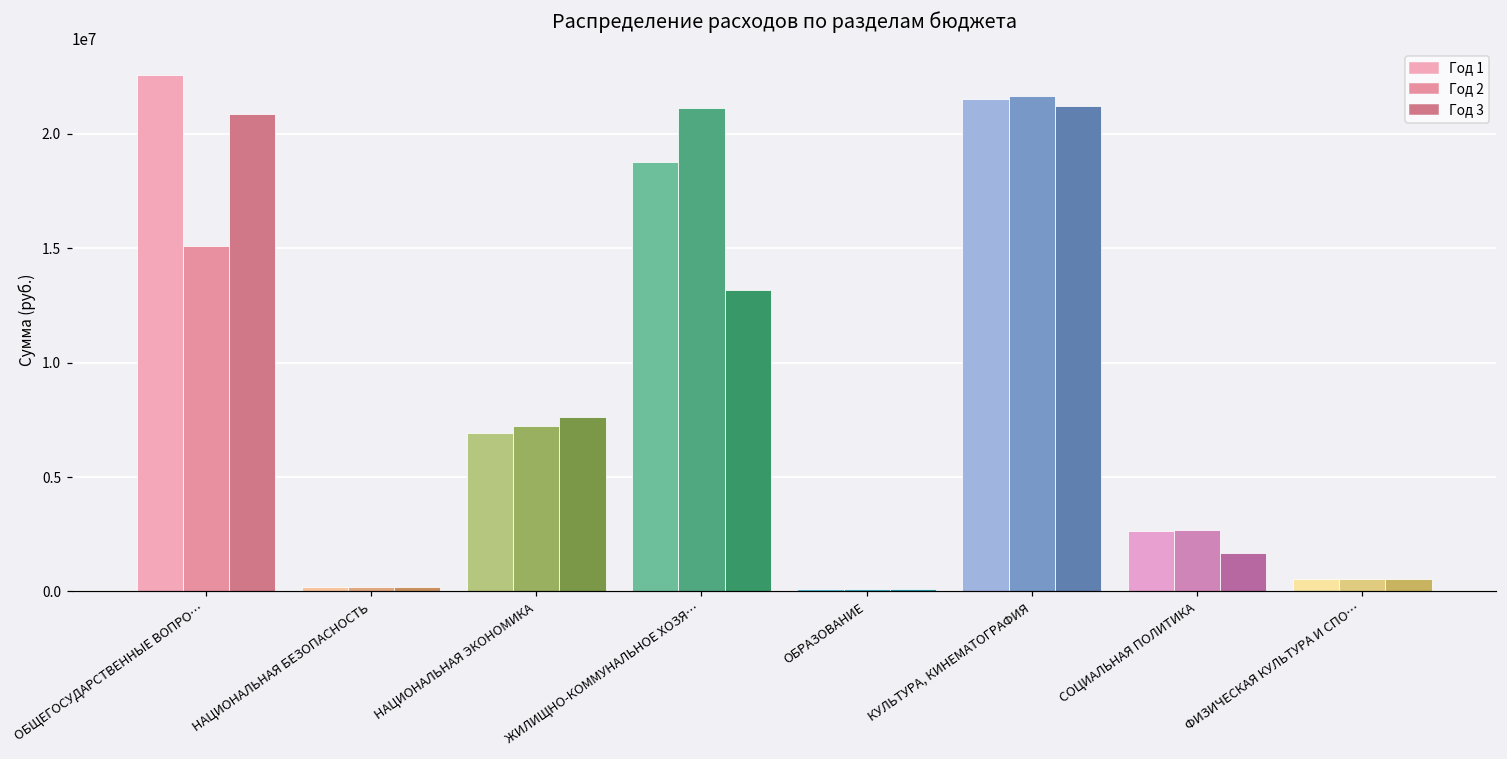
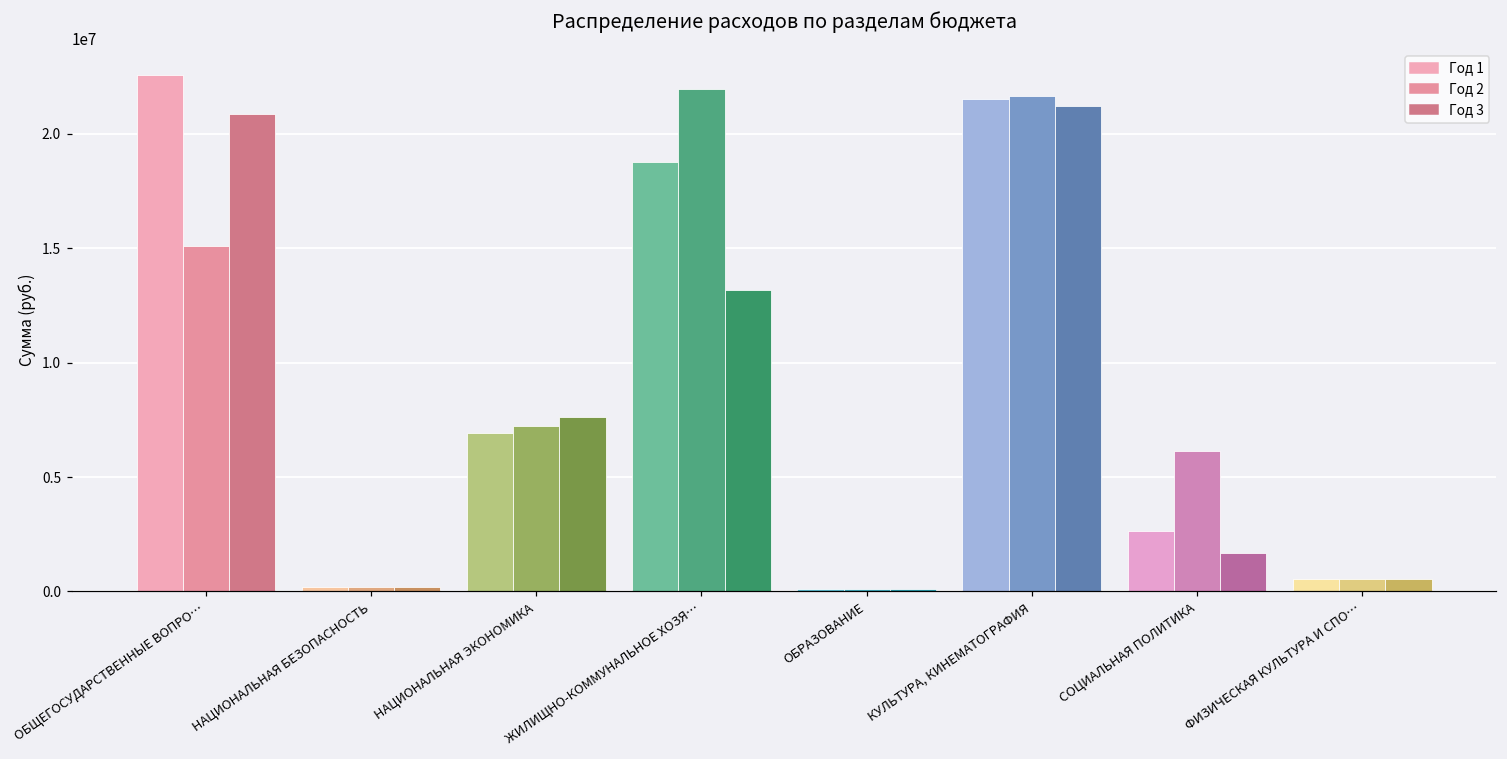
ЖИЛИЩНО-КОММУНАЛЬНОЕ ХОЗЯ…: 21100000 -> 22000000
СОЦИАЛЬНАЯ ПОЛИТИКА: 2700000 -> 6100000
